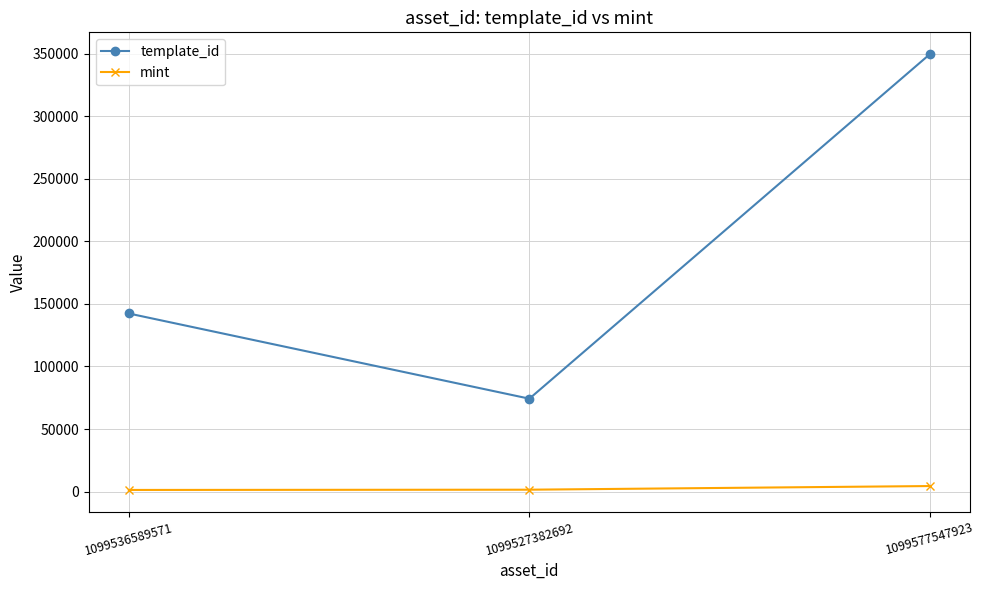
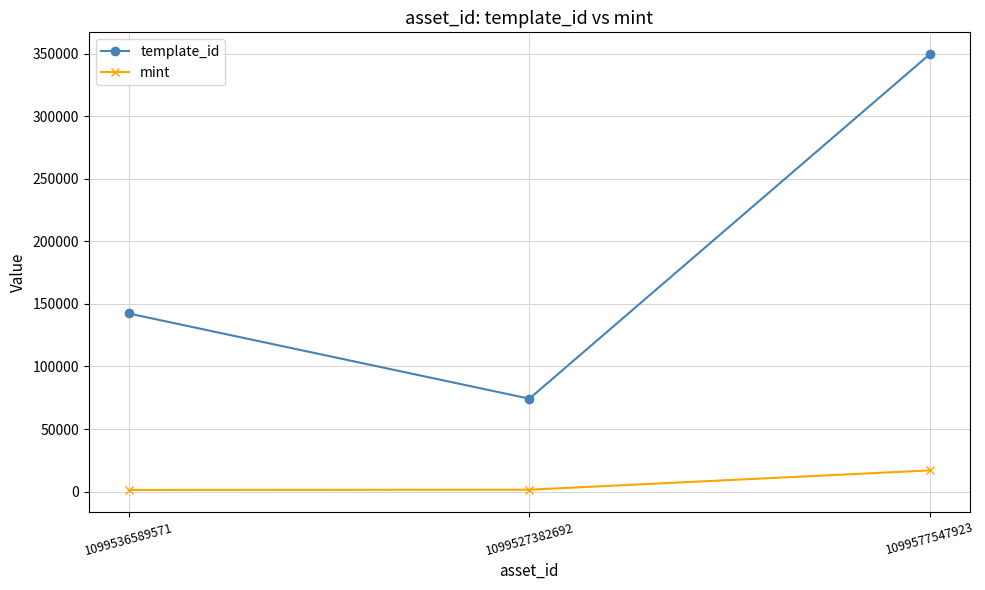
mint, 1099577547923: 4000 -> 17000
